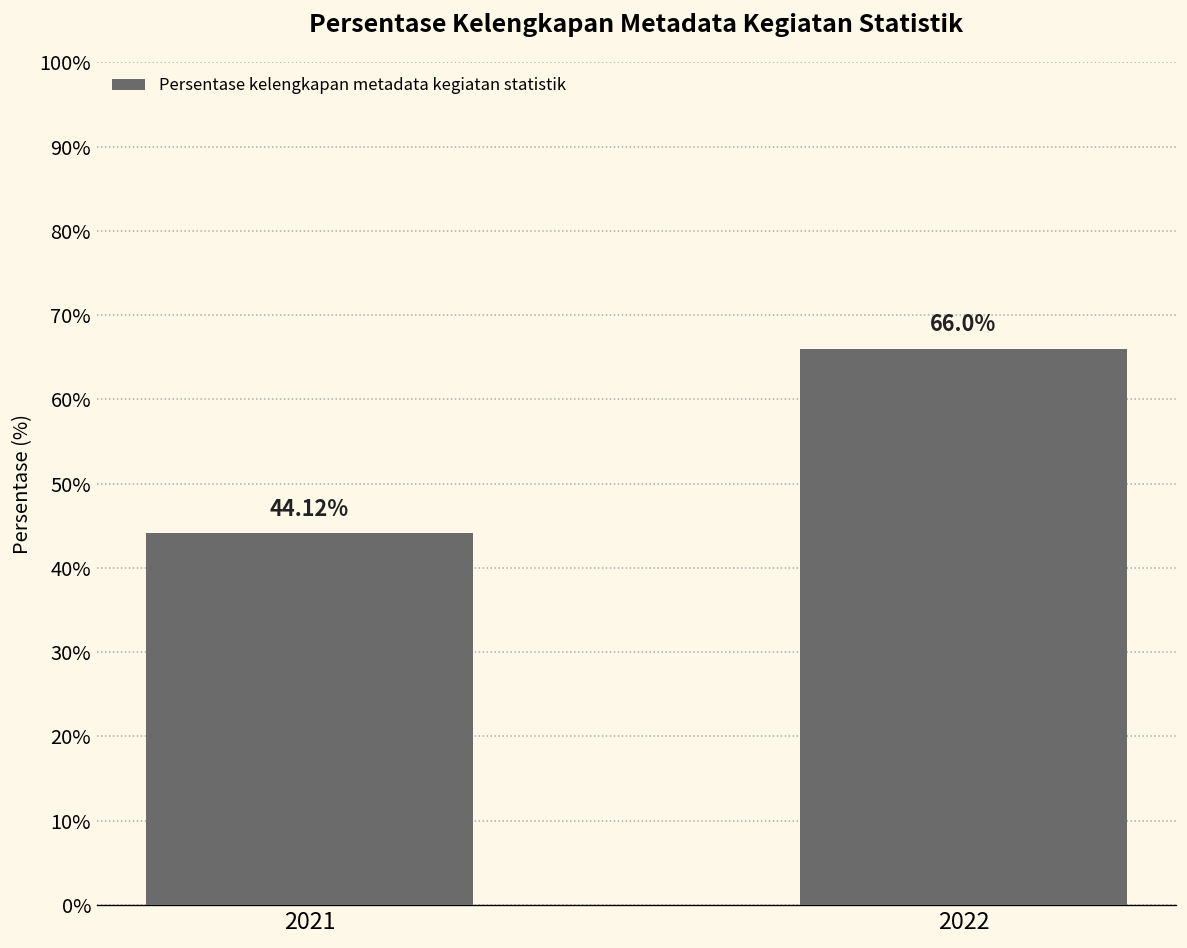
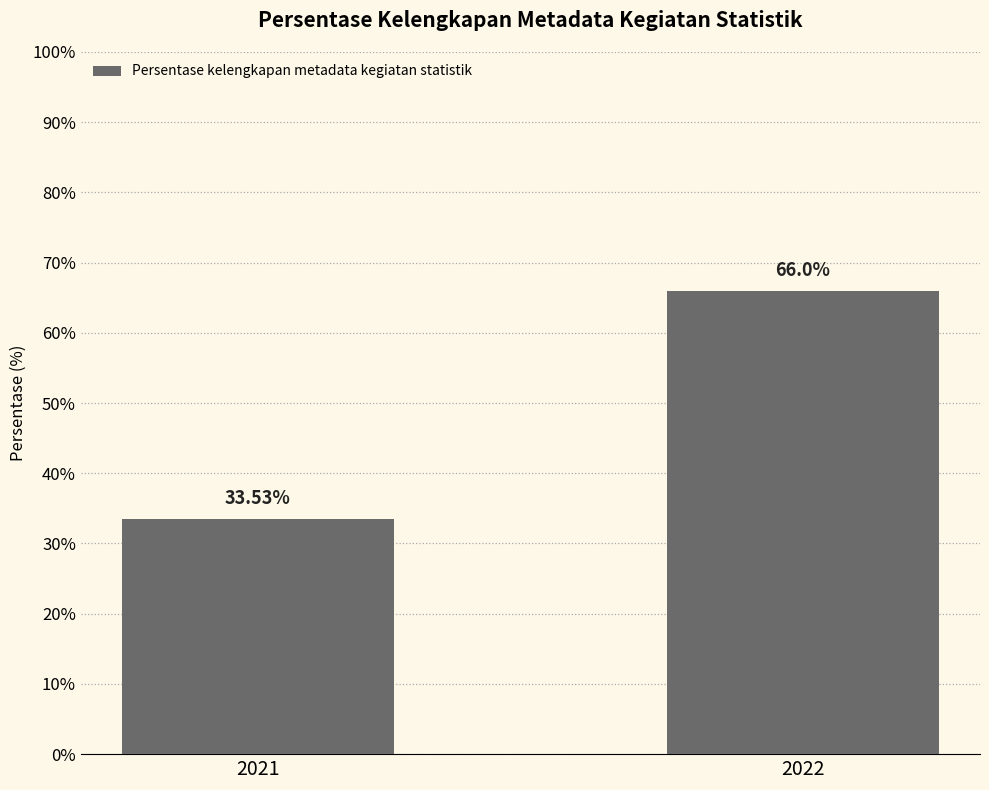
2021: 44.12% -> 33.53%
